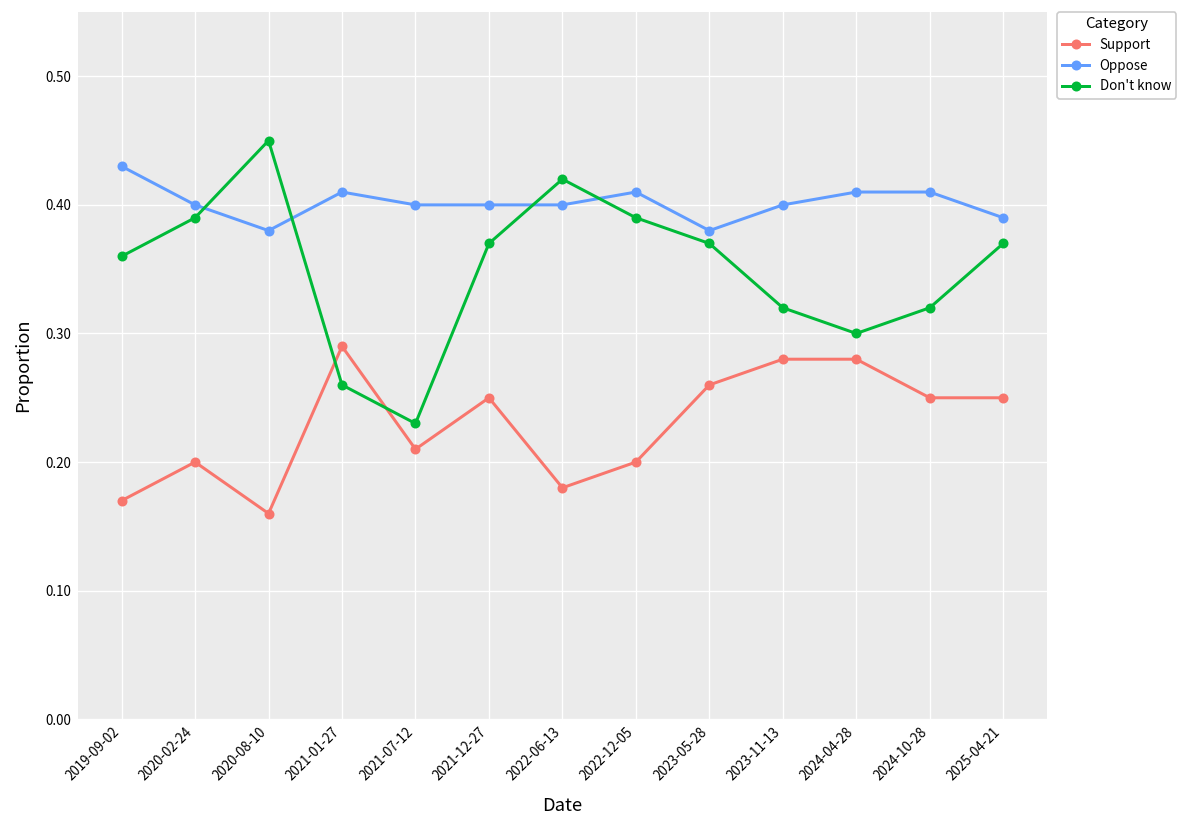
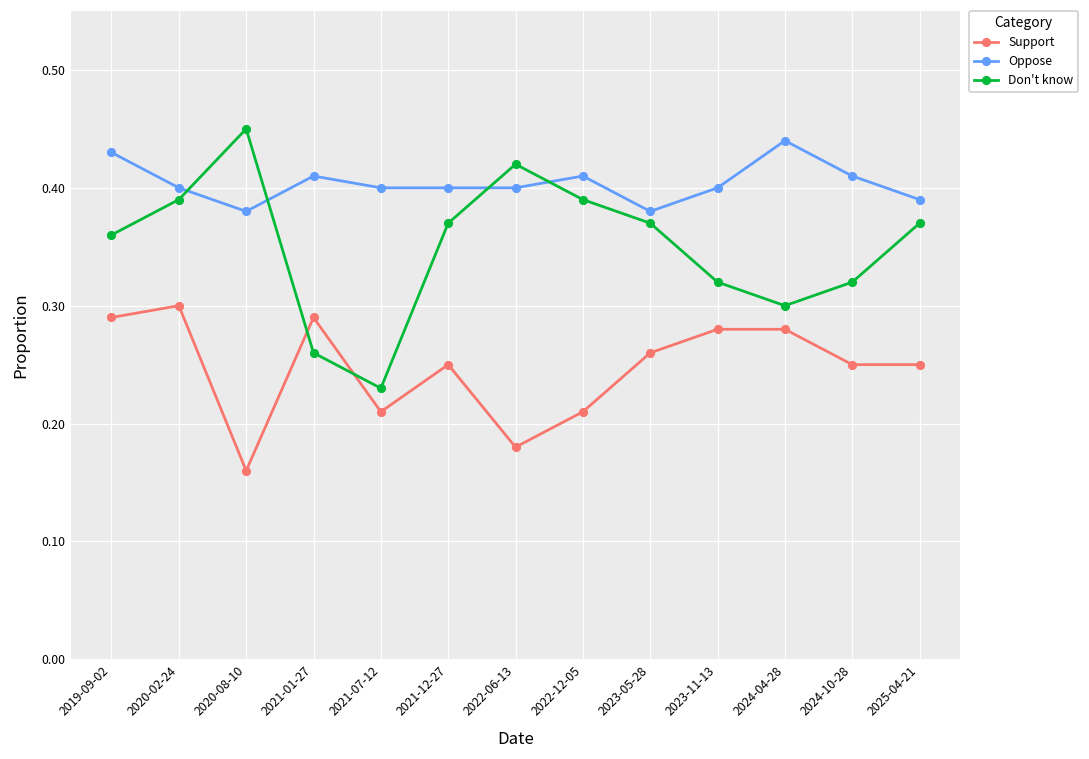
Support, 2019-09-02: 0.17 -> 0.29
Support, 2020-02-24: 0.2 -> 0.3
Support, 2022-12-05: 0.20 -> 0.21
Oppose, 2024-04-28: 0.41 -> 0.44
